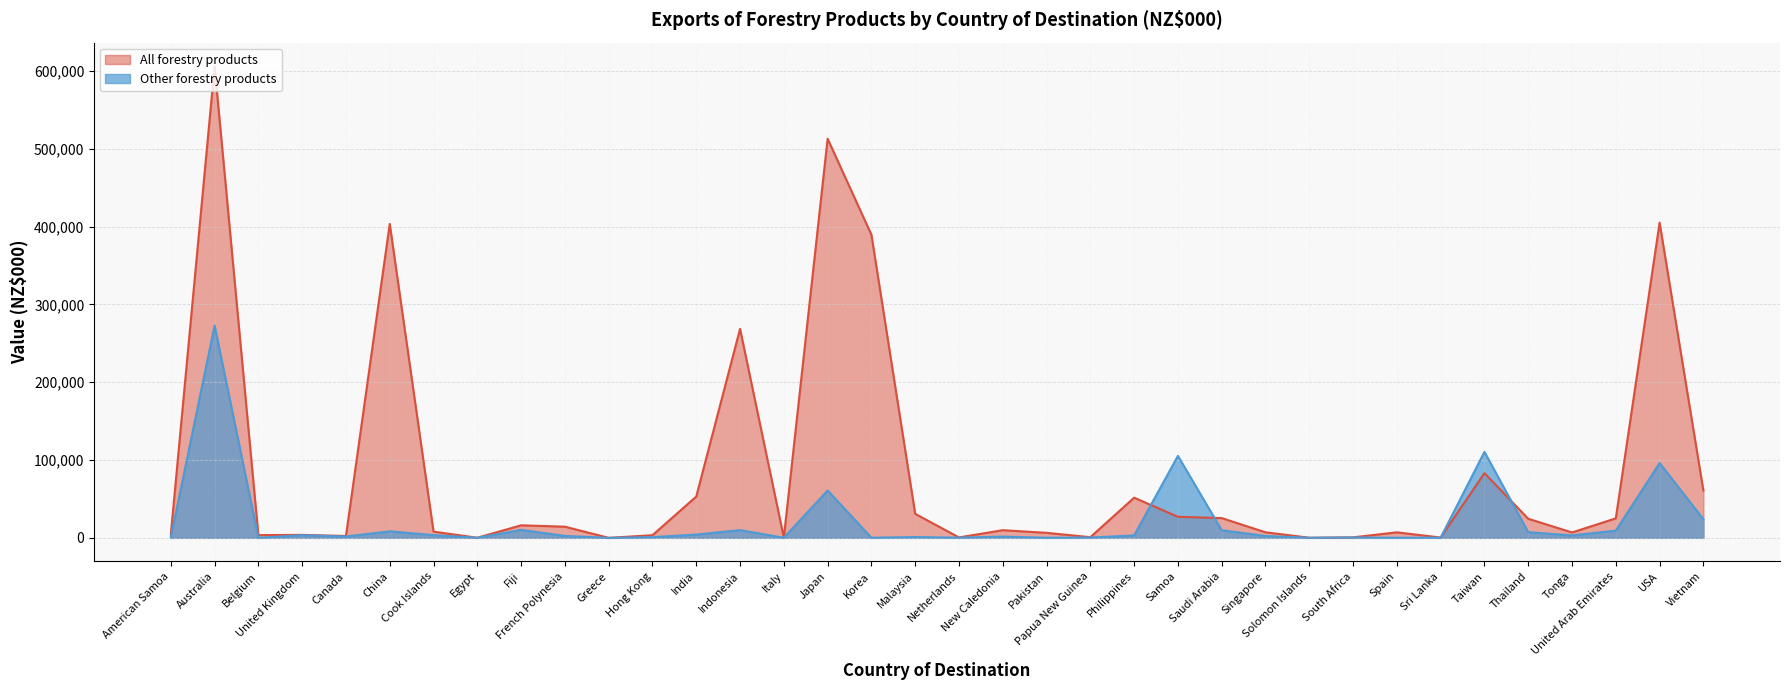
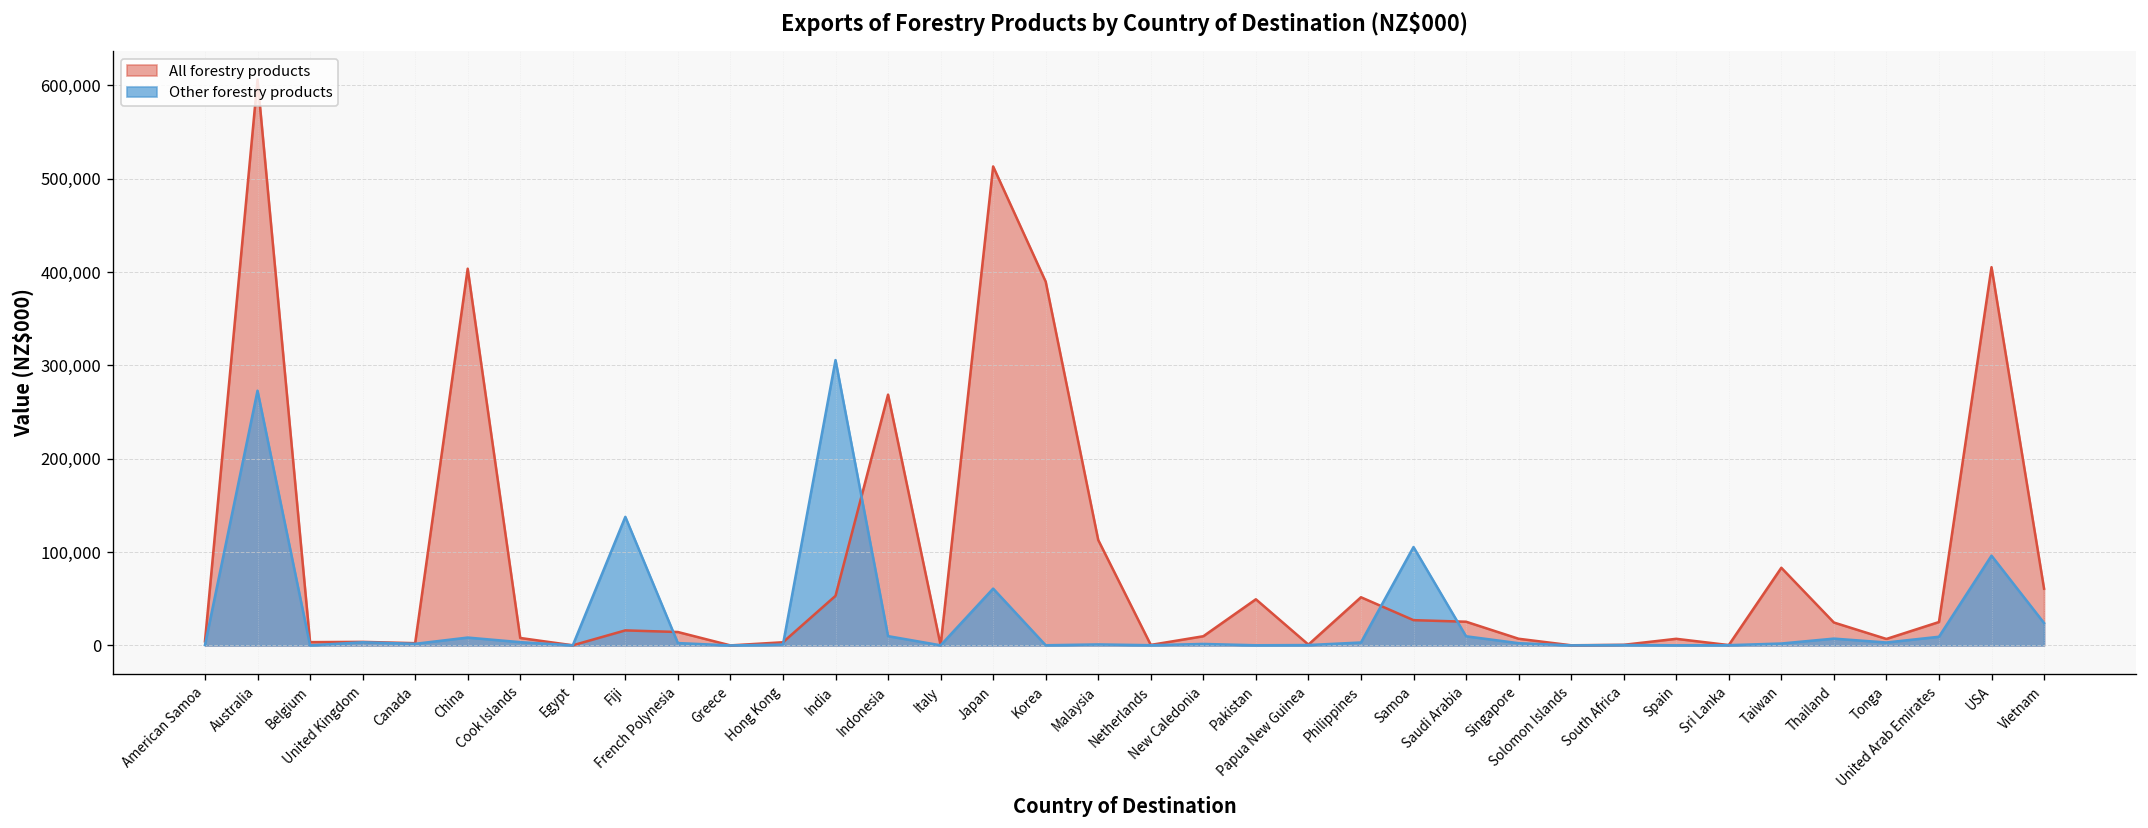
Other forestry products, Fiji: 10,000 -> 140,000
Other forestry products, India: 0 -> 310,000
All forestry products, Malaysia: 30,000 -> 110,000
All forestry products, Pakistan: 10,000 -> 50,000
Other forestry products, Taiwan: 110,000 -> 0
